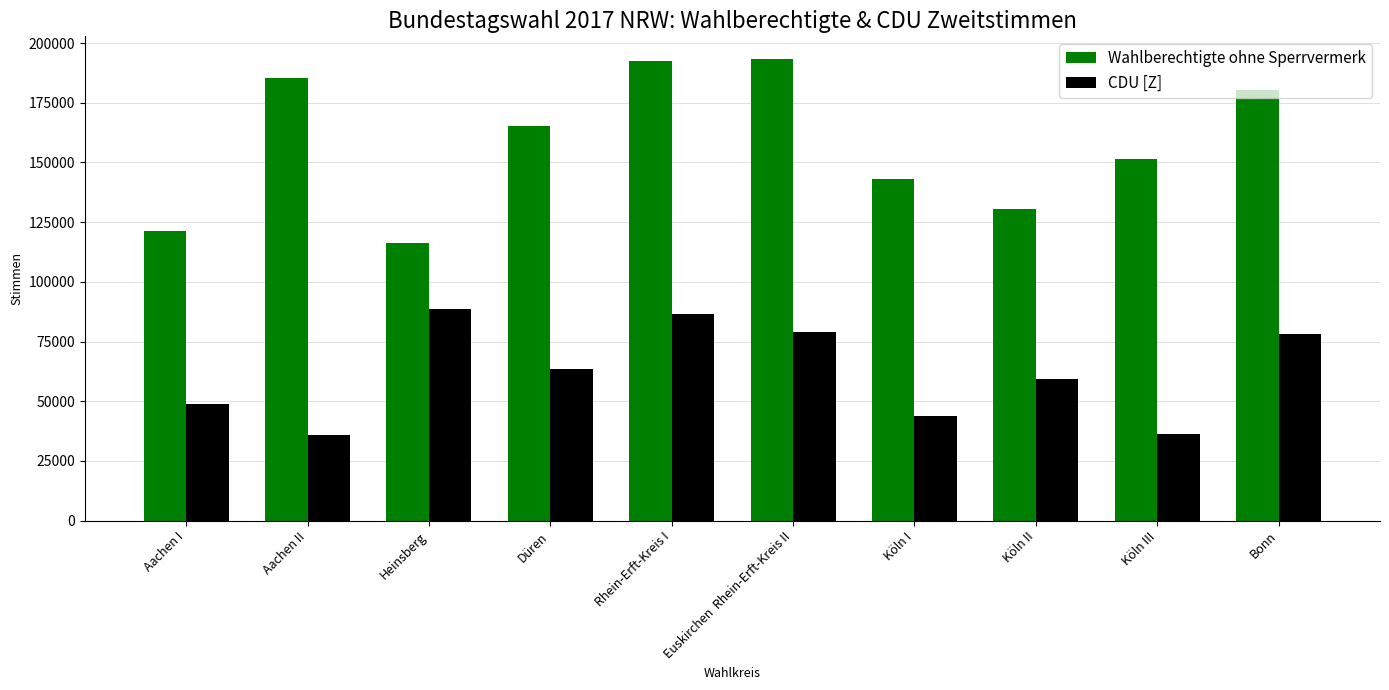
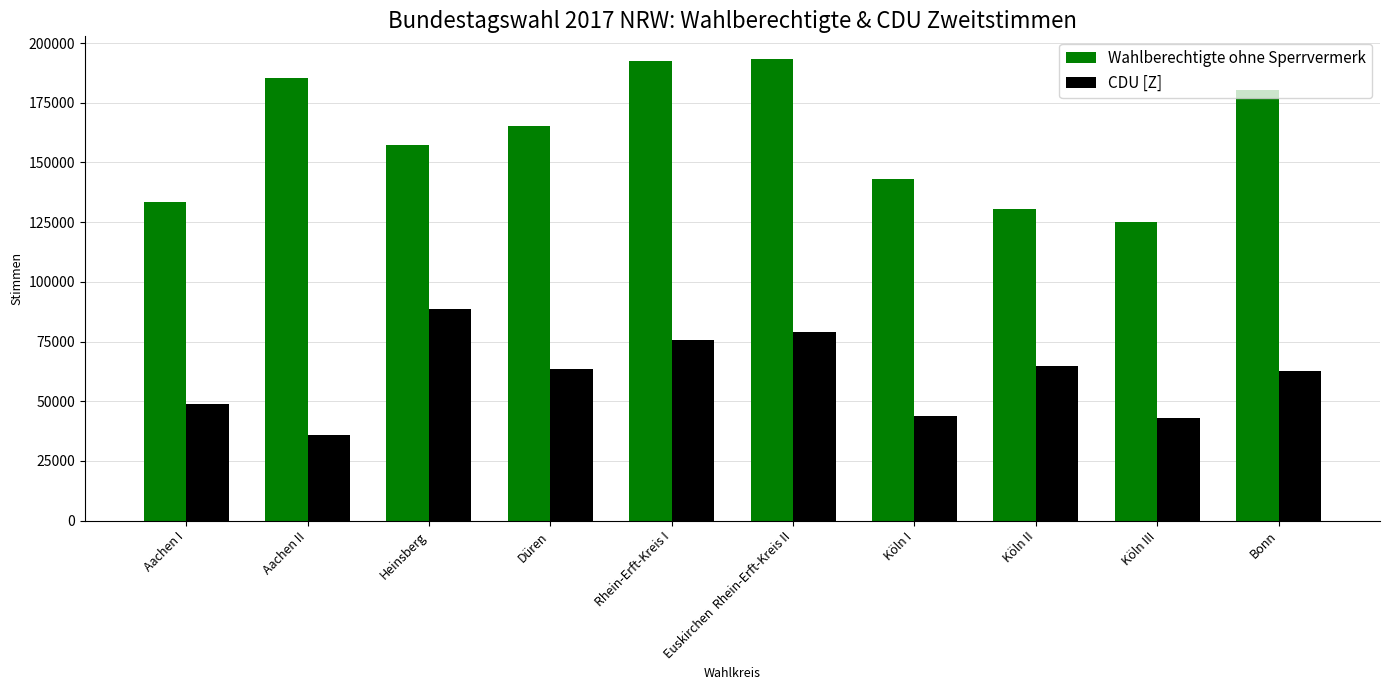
Wahlberechtigte ohne Sperrvermerk, Aachen I: 121000 -> 133000
Wahlberechtigte ohne Sperrvermerk, Heinsberg: 116000 -> 157000
CDU [Z], Rhein-Erft-Kreis I: 87000 -> 76000
CDU [Z], Köln II: 59000 -> 65000
Wahlberechtigte ohne Sperrvermerk, Köln III: 152000 -> 125000
CDU [Z], Köln III: 36000 -> 43000
CDU [Z], Bonn: 78000 -> 63000
